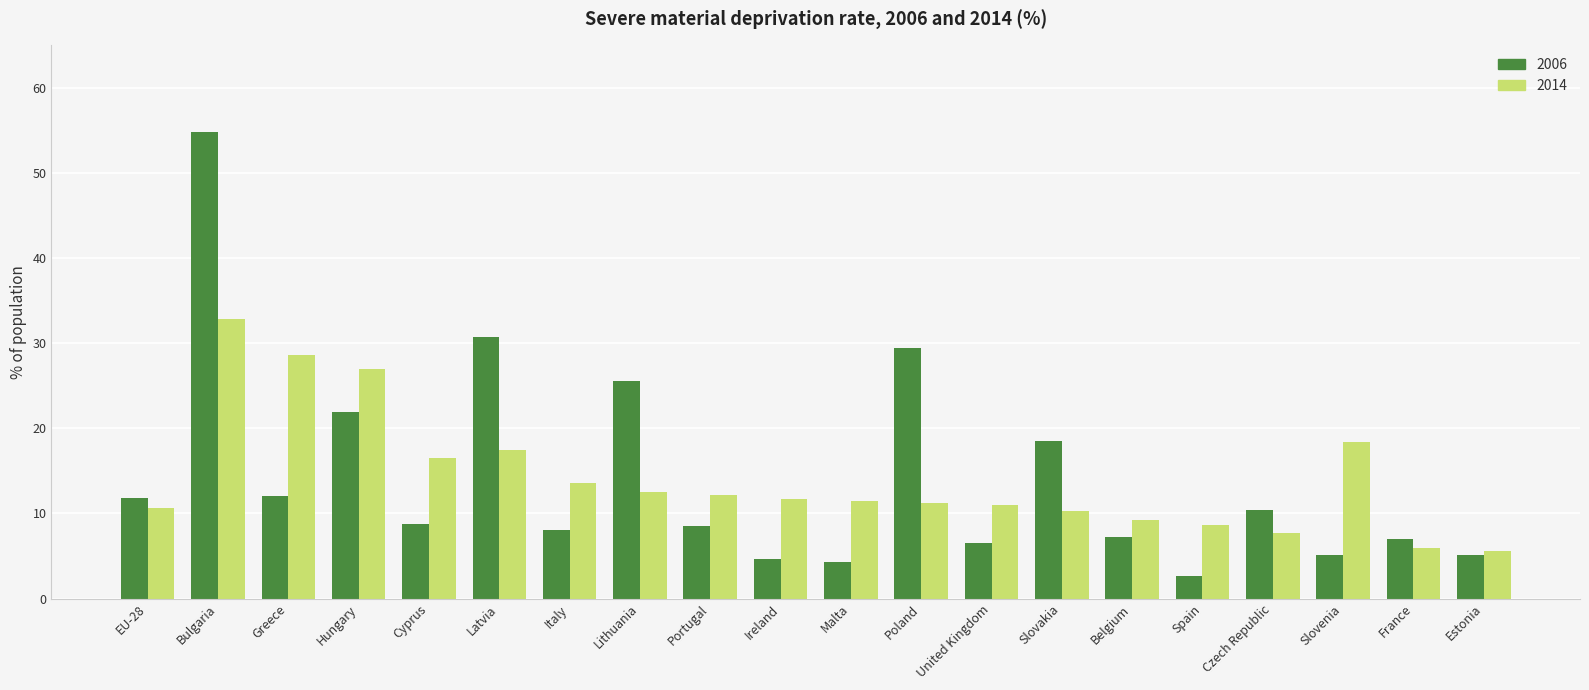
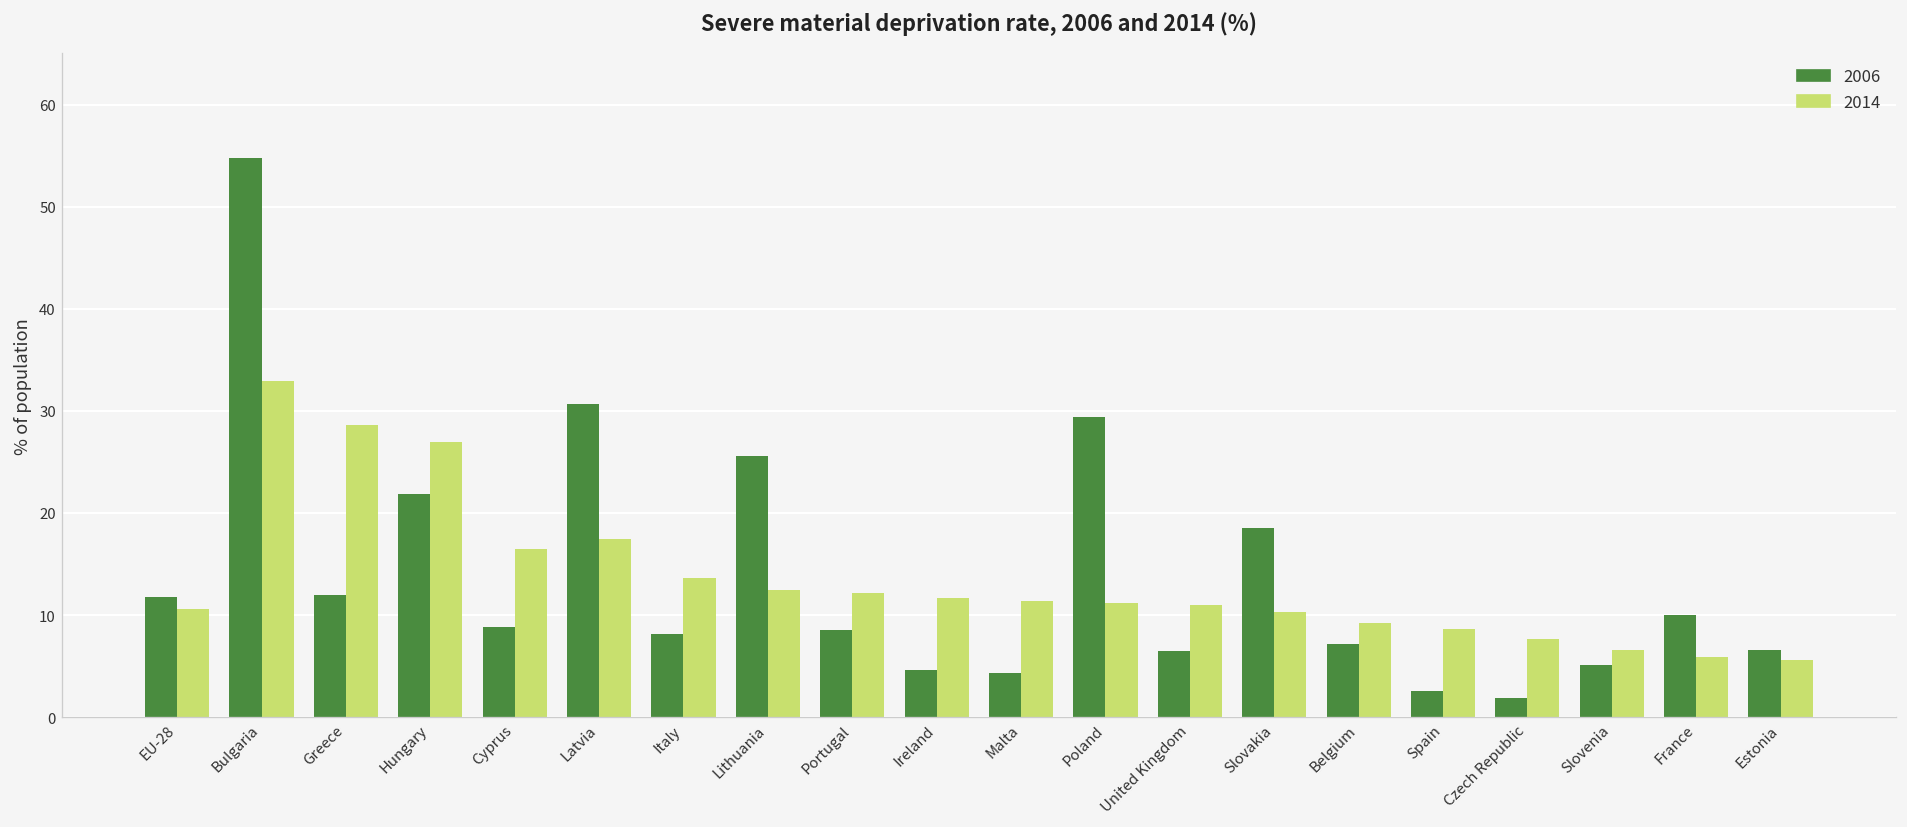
2006, Czech Republic: 10 -> 2
2014, Slovenia: 18 -> 7
2006, France: 7 -> 10
2006, Estonia: 5 -> 7
